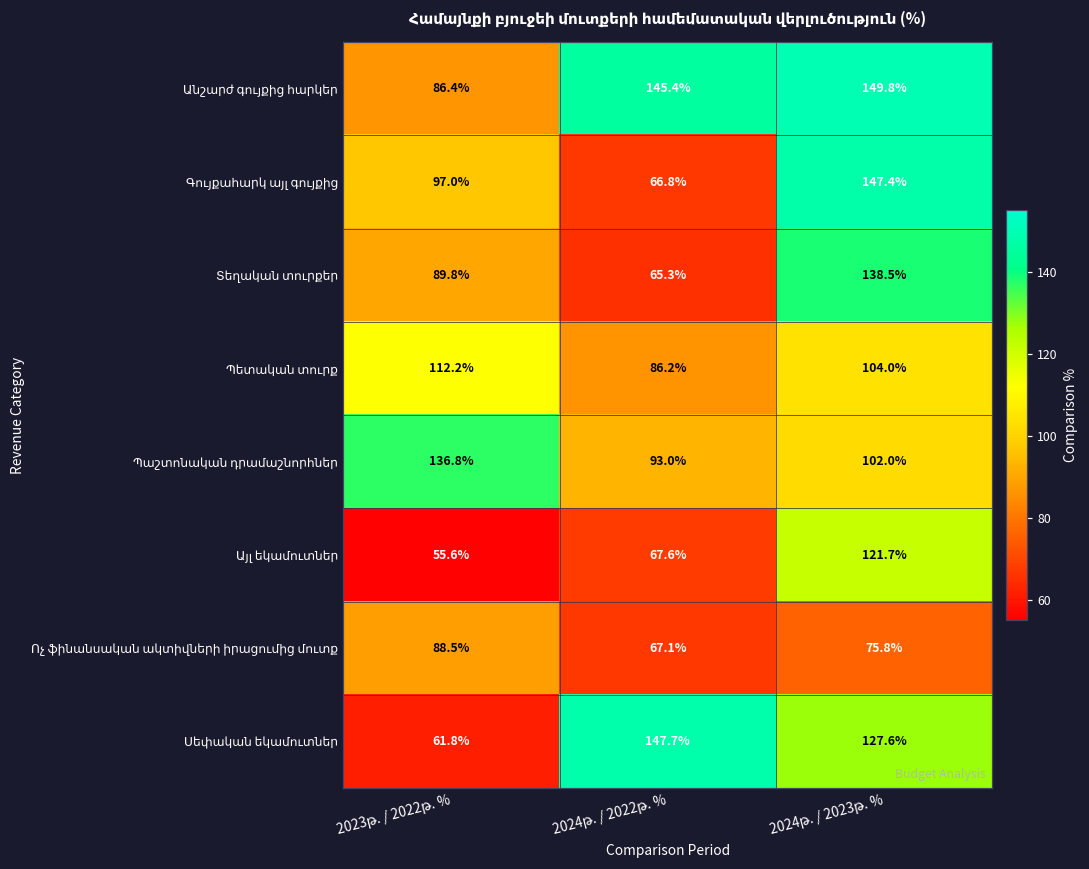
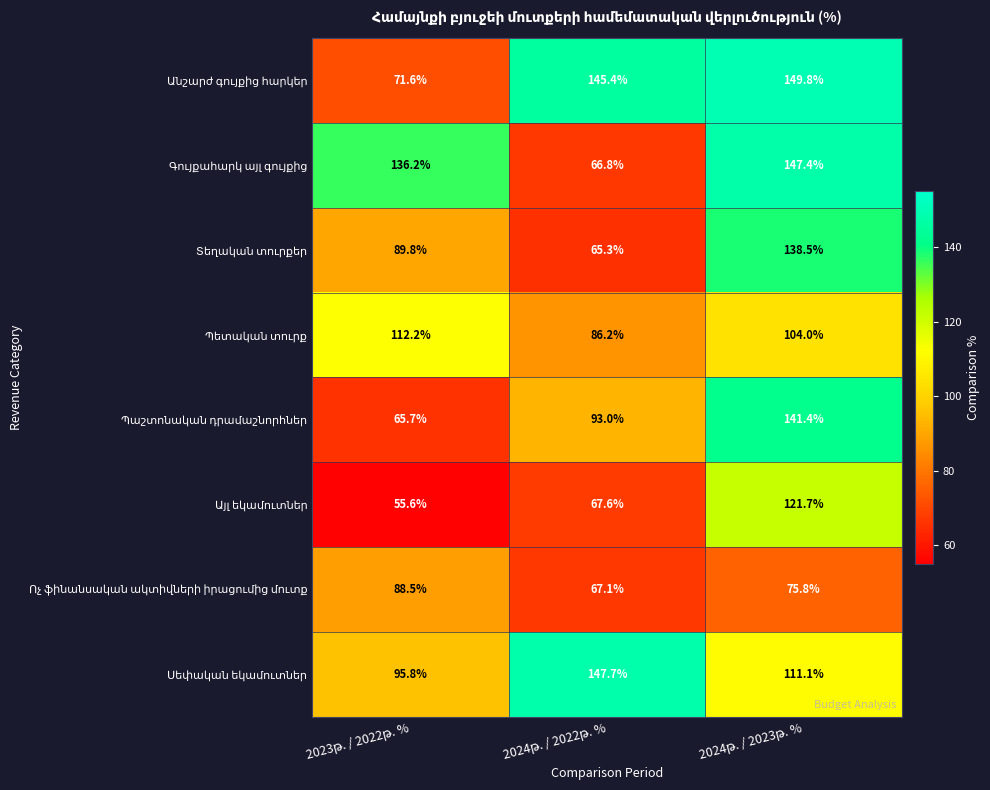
Անշարժ գույքից հարկեր, 2023թ. / 2022թ. %: 86.4% -> 71.6%
Գույքահարկ այլ գույքից, 2023թ. / 2022թ. %: 97.0% -> 136.2%
Պաշտոնական դրամաշնորհներ, 2023թ. / 2022թ. %: 136.8% -> 65.7%
Պաշտոնական դրամաշնորհներ, 2024թ. / 2023թ. %: 102.0% -> 141.4%
Սեփական եկամուտներ, 2023թ. / 2022թ. %: 61.8% -> 95.8%
Սեփական եկամուտներ, 2024թ. / 2023թ. %: 127.6% -> 111.1%
